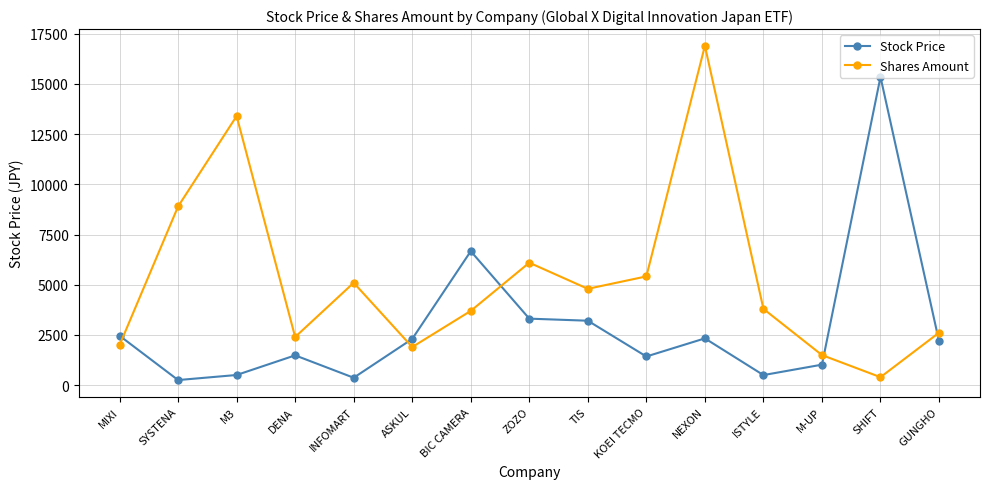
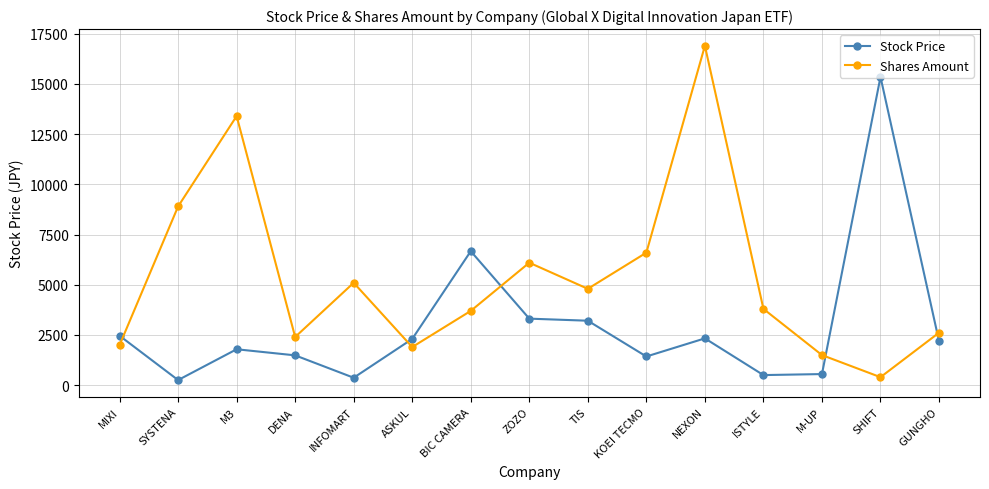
Stock Price, M3: 500 -> 1800
Shares Amount, KOEI TECMO: 5400 -> 6600
Stock Price, M-UP: 1000 -> 600
